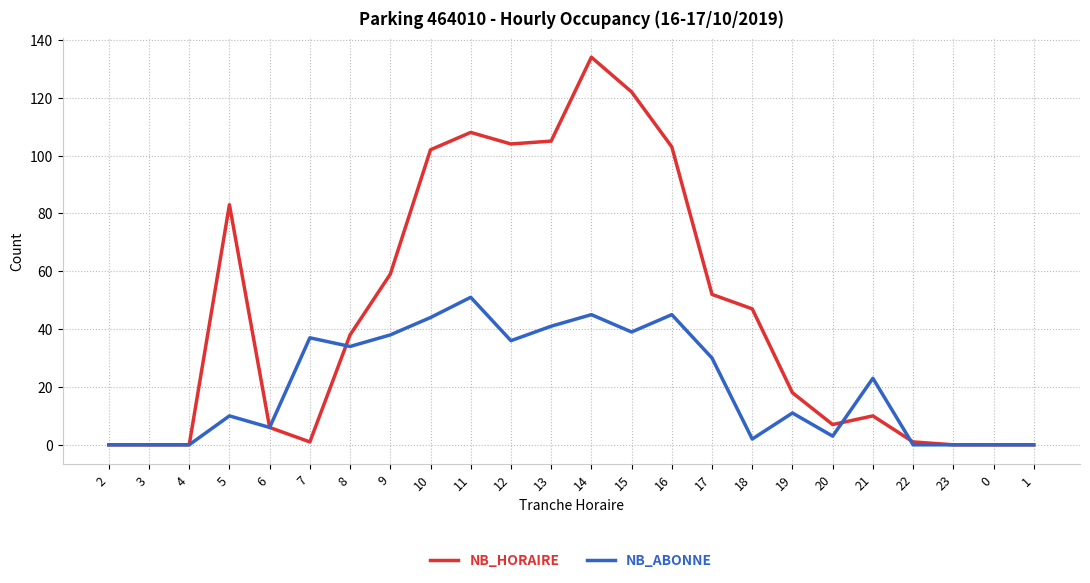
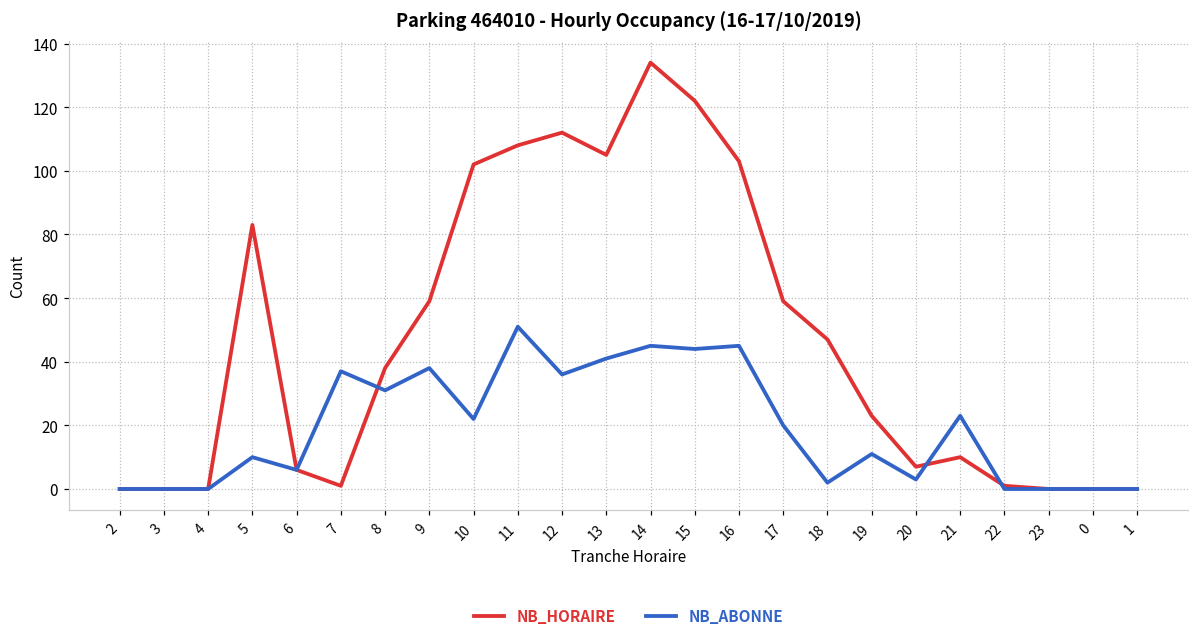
NB_ABONNE, 8: 34 -> 31
NB_ABONNE, 10: 44 -> 22
NB_HORAIRE, 12: 104 -> 112
NB_ABONNE, 15: 39 -> 44
NB_HORAIRE, 17: 52 -> 59
NB_ABONNE, 17: 30 -> 20
NB_HORAIRE, 19: 18 -> 23
